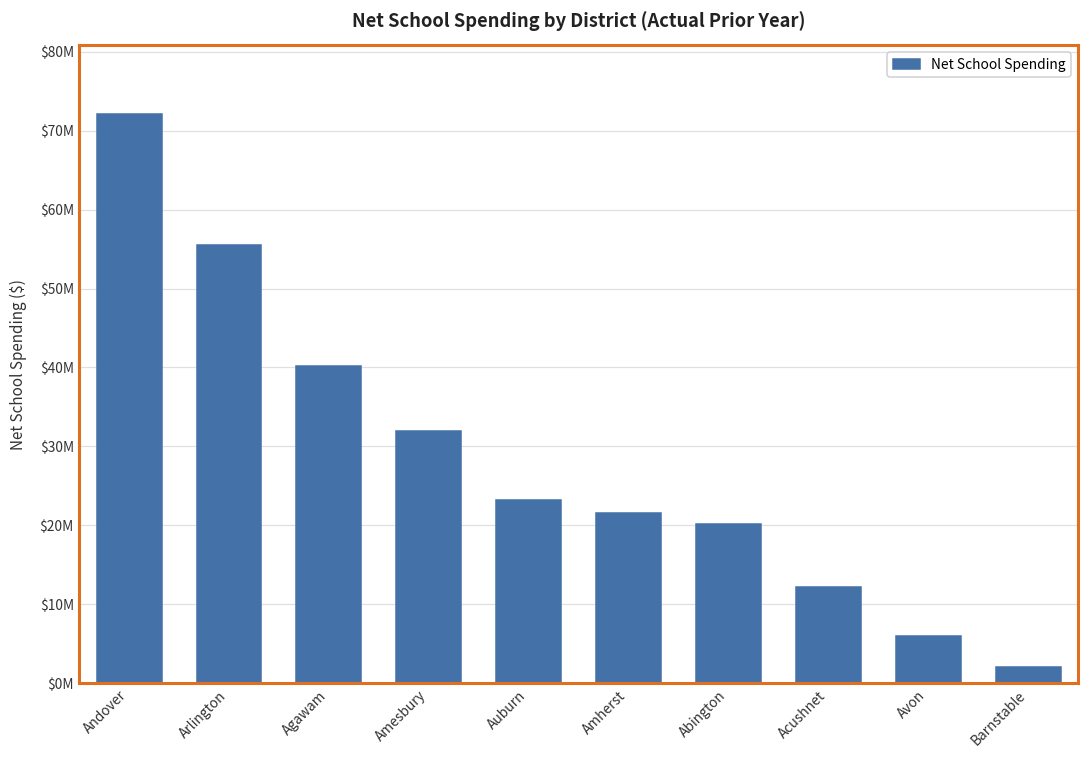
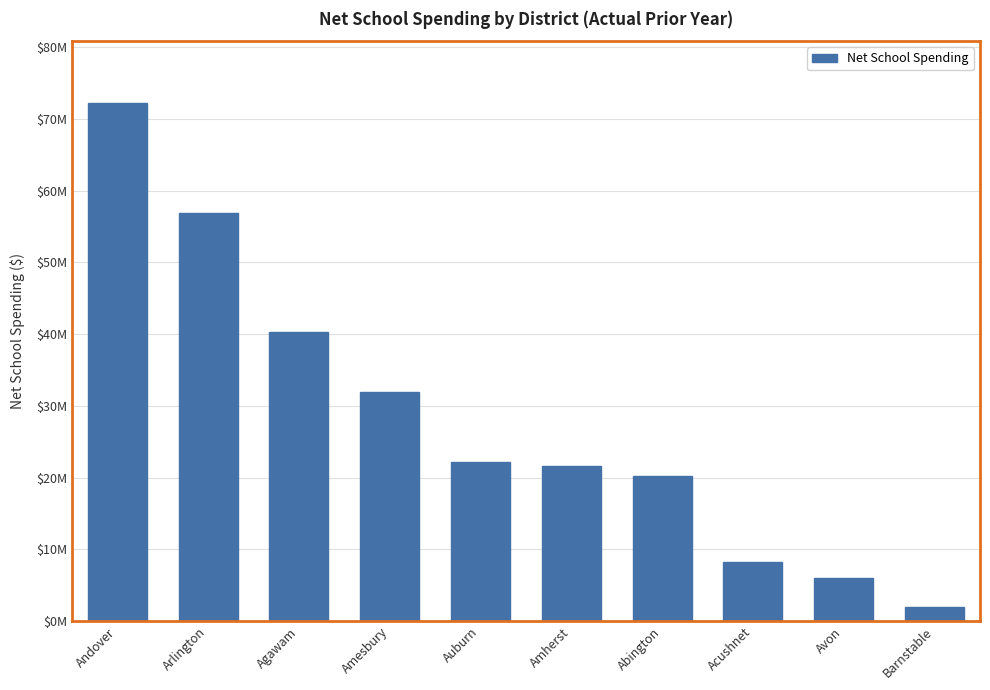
Arlington: $56000000 -> $57000000
Auburn: $23000000 -> $22000000
Acushnet: $12000000 -> $8000000
